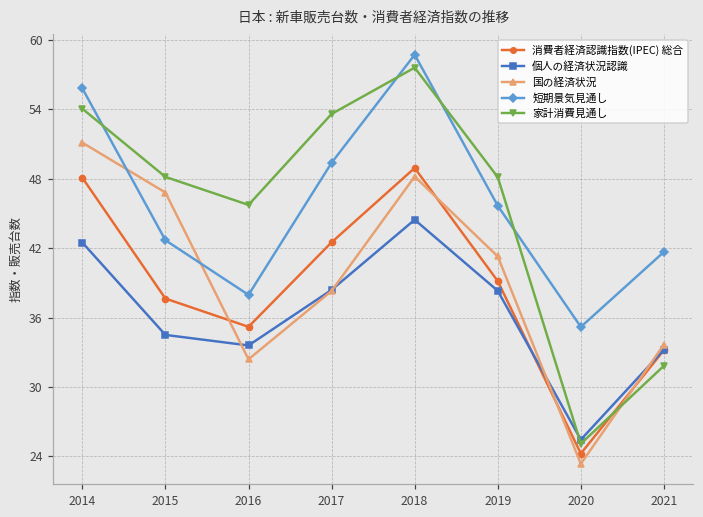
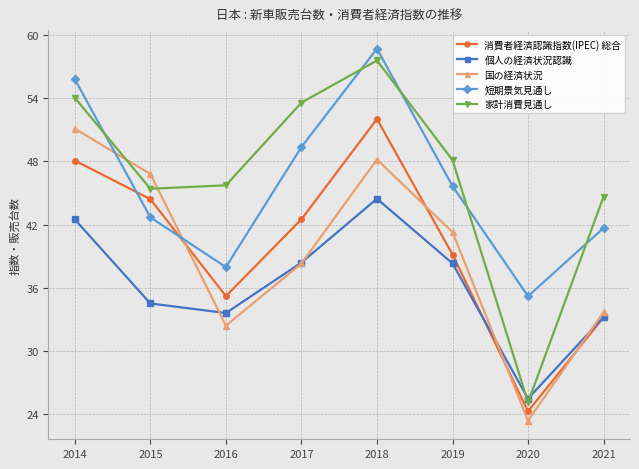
消費者経済認識指数(IPEC) 総合, 2015: 37.6 -> 44.4
家計消費見通し, 2015: 48.2 -> 45.4
消費者経済認識指数(IPEC) 総合, 2018: 48.9 -> 52.0
家計消費見通し, 2021: 31.8 -> 44.7
